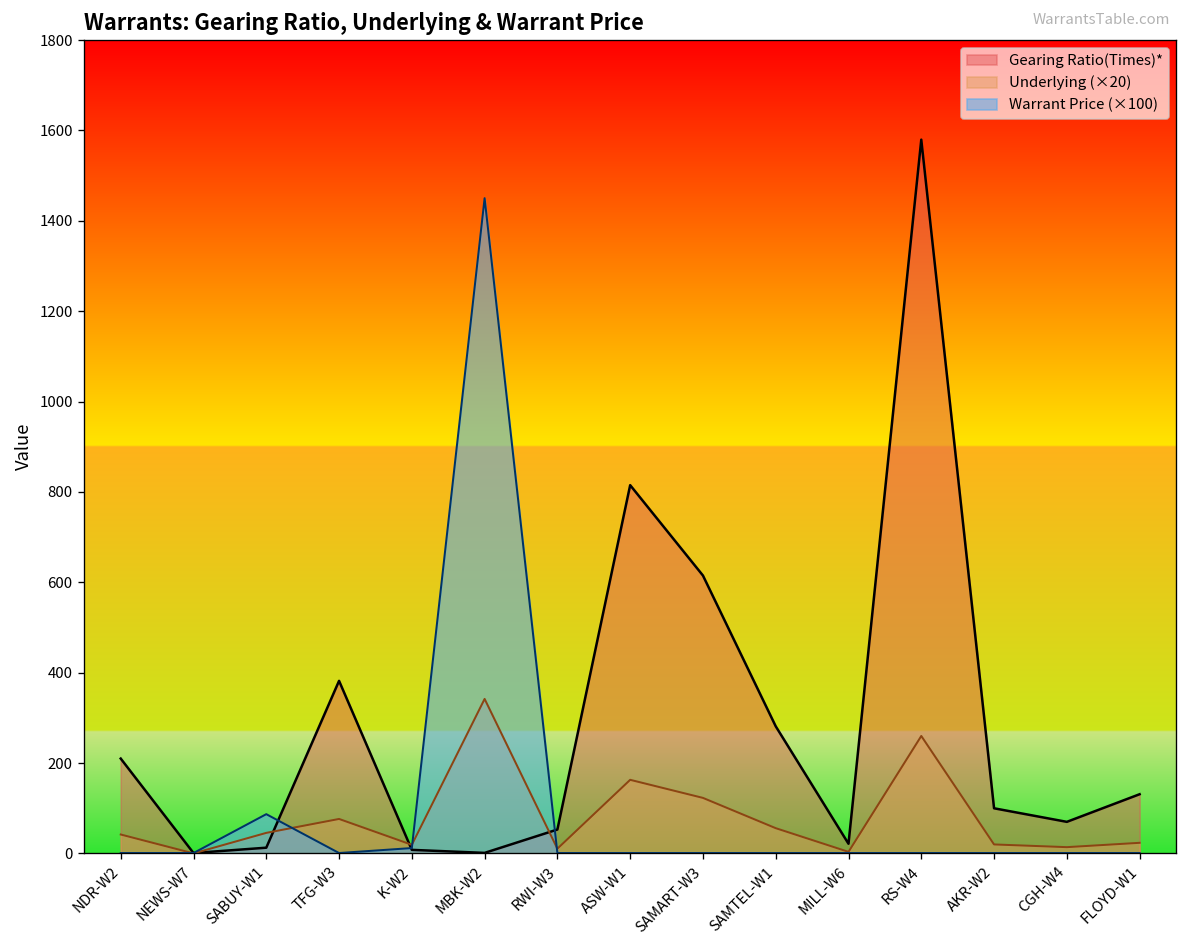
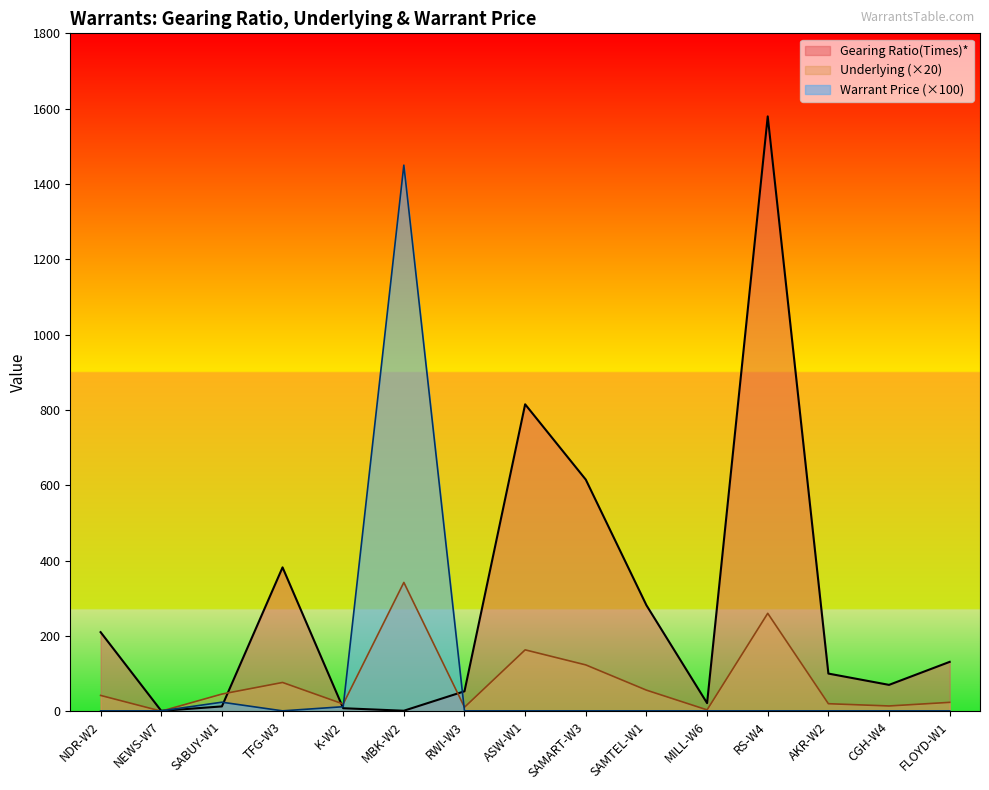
Warrant Price (×100), SABUY-W1: 90 -> 20
